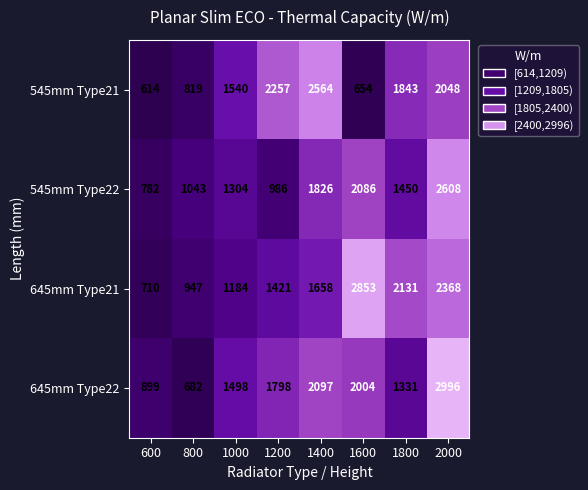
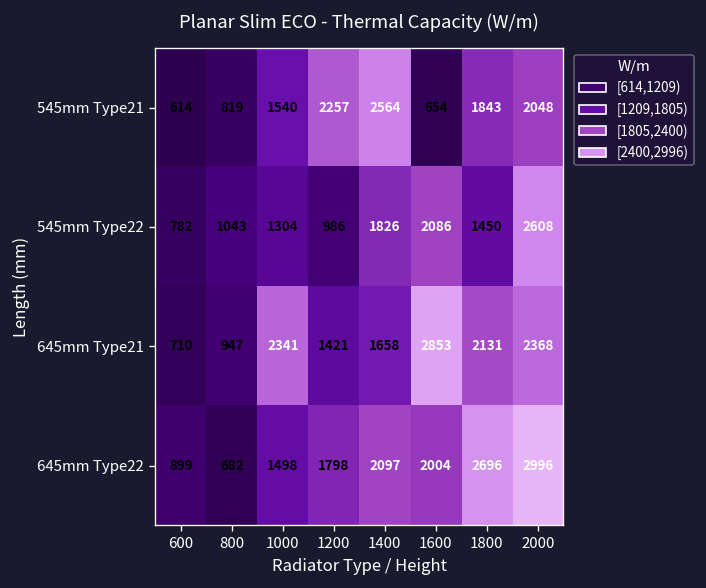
645mm Type21, 1000: 1184 -> 2341
645mm Type22, 1800: 1331 -> 2696
